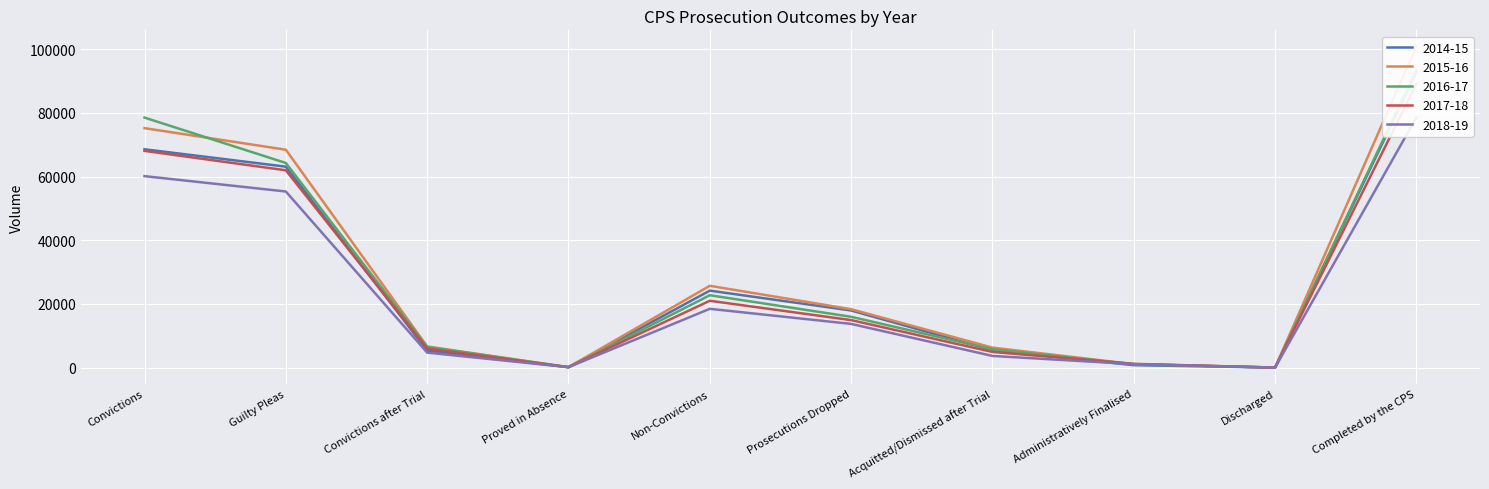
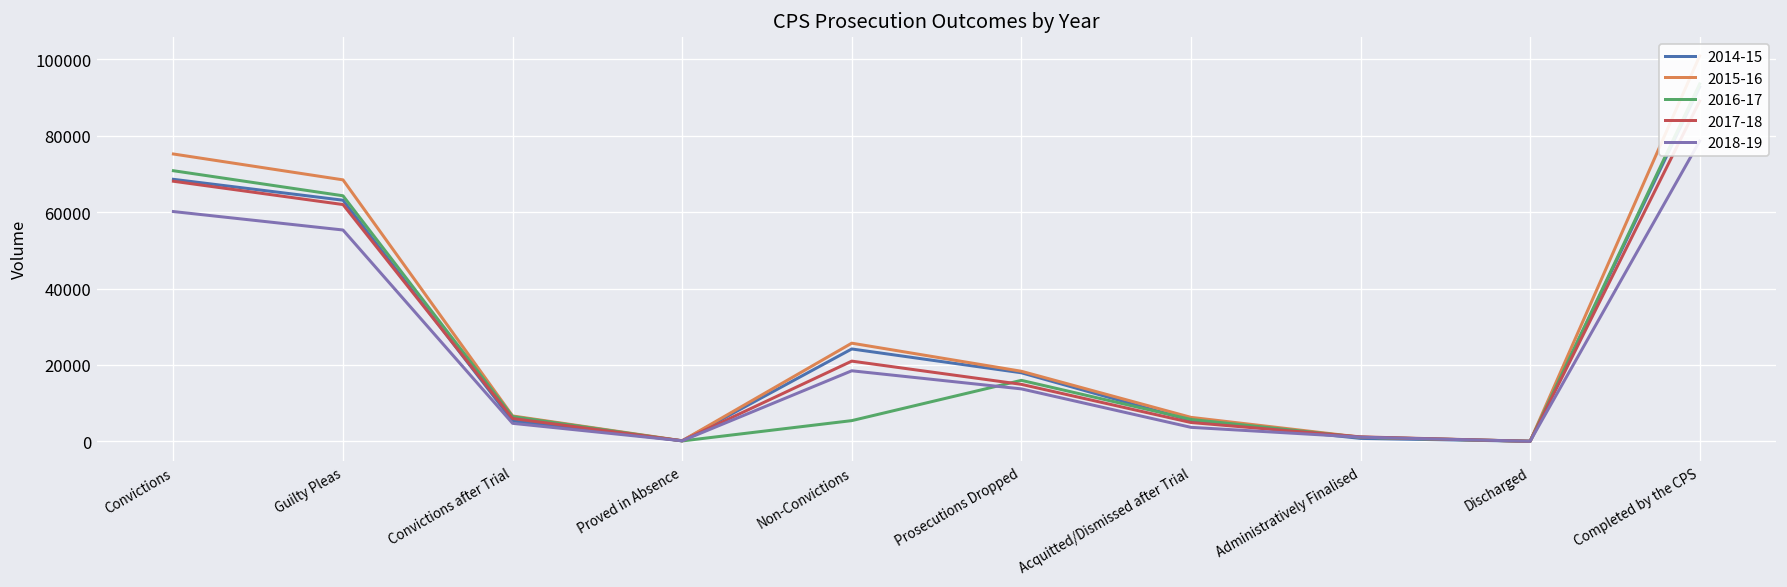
2016-17, Convictions: 79000 -> 71000
2016-17, Non-Convictions: 23000 -> 5000
